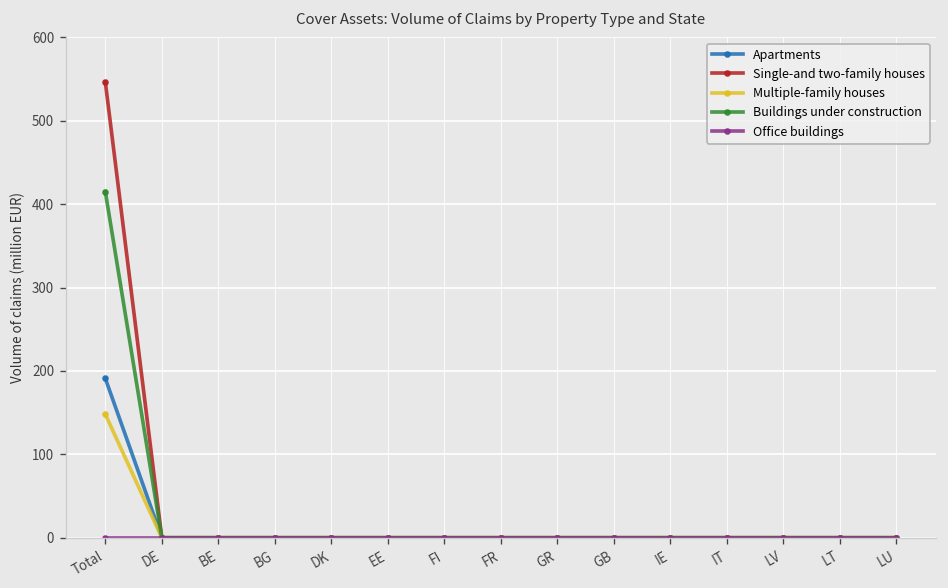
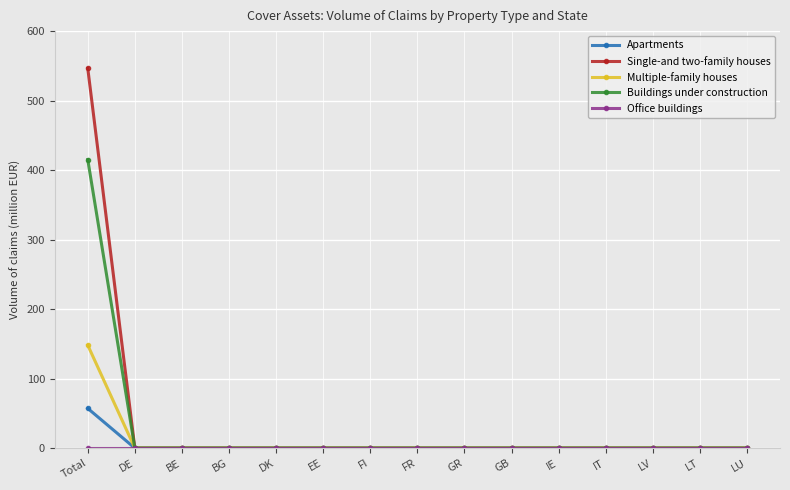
Apartments, Total: 190 -> 60
